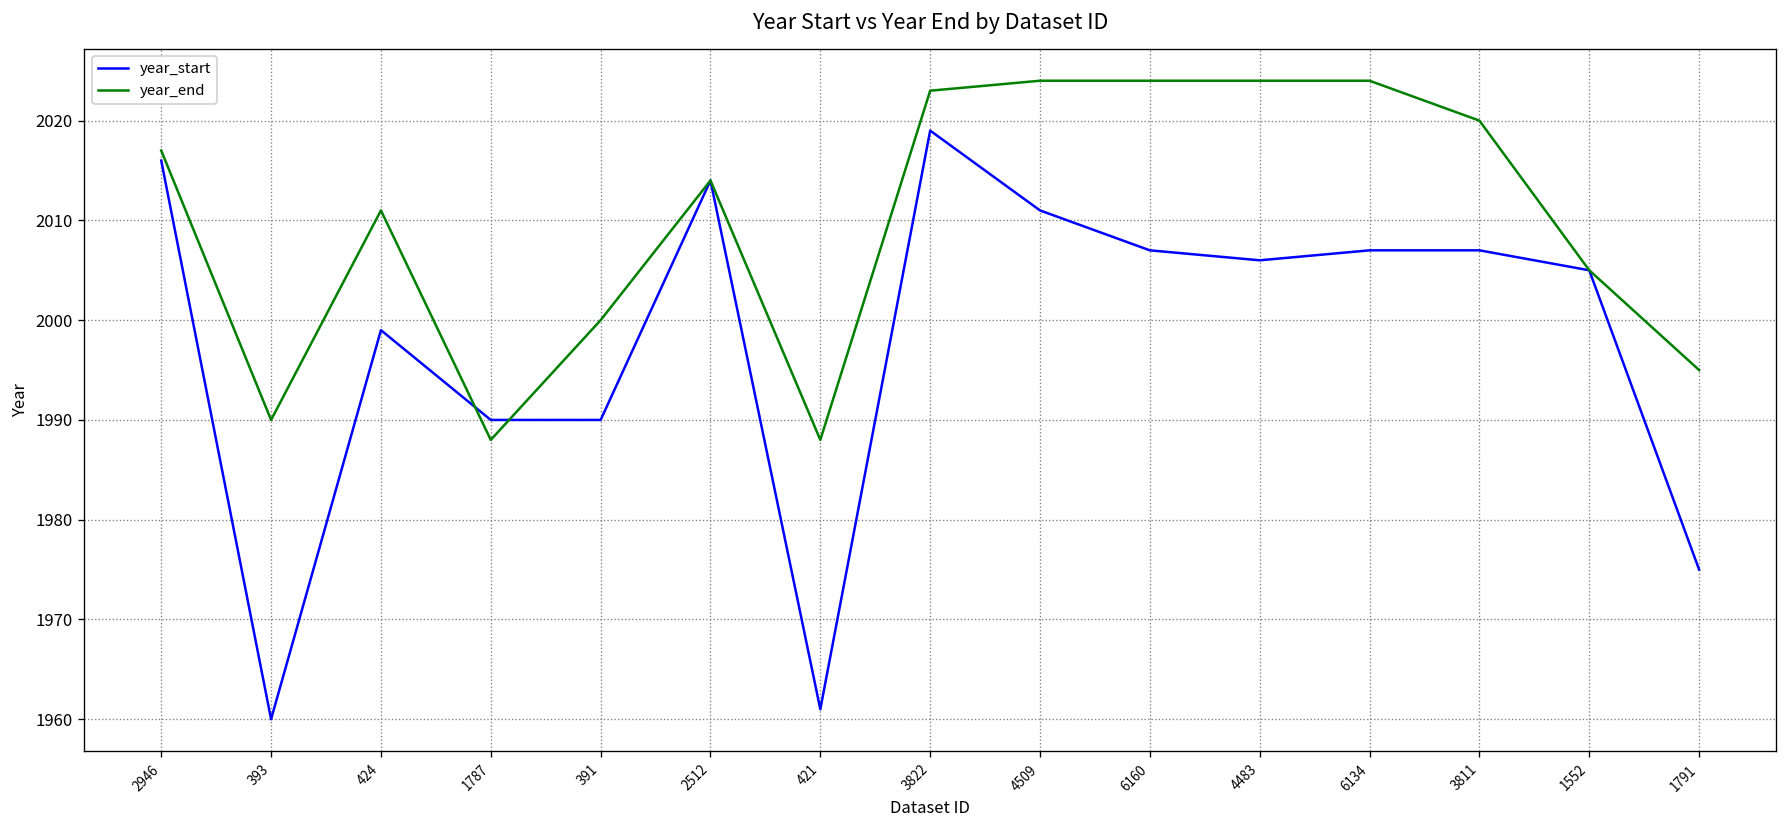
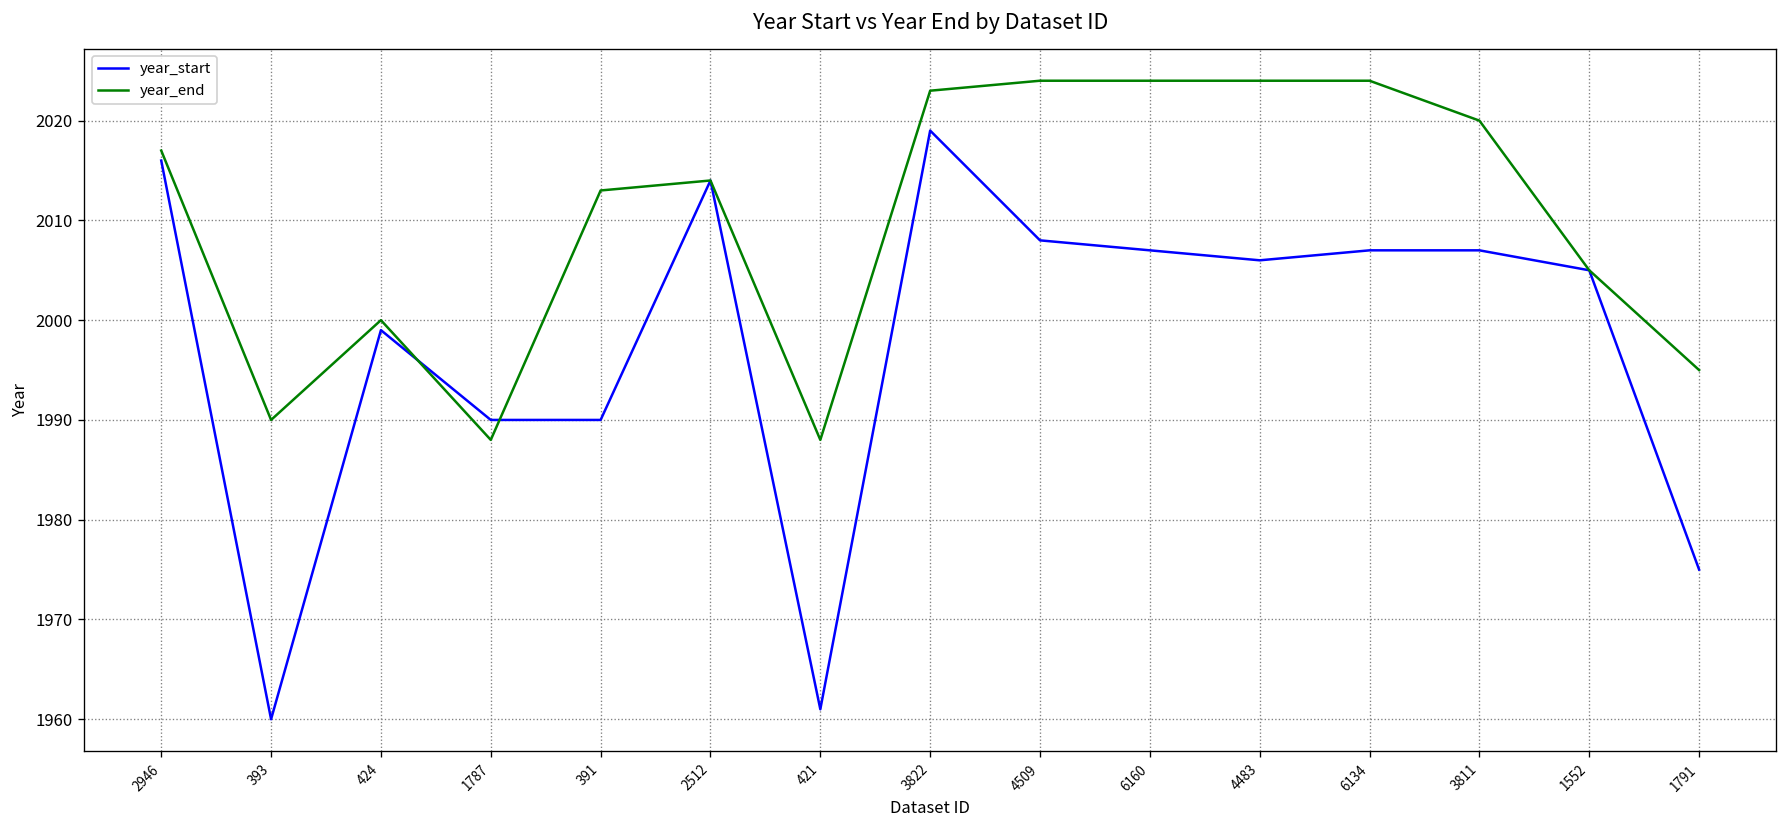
year_end, 424: 2011 -> 2000
year_end, 391: 2000 -> 2013
year_start, 4509: 2011 -> 2008
